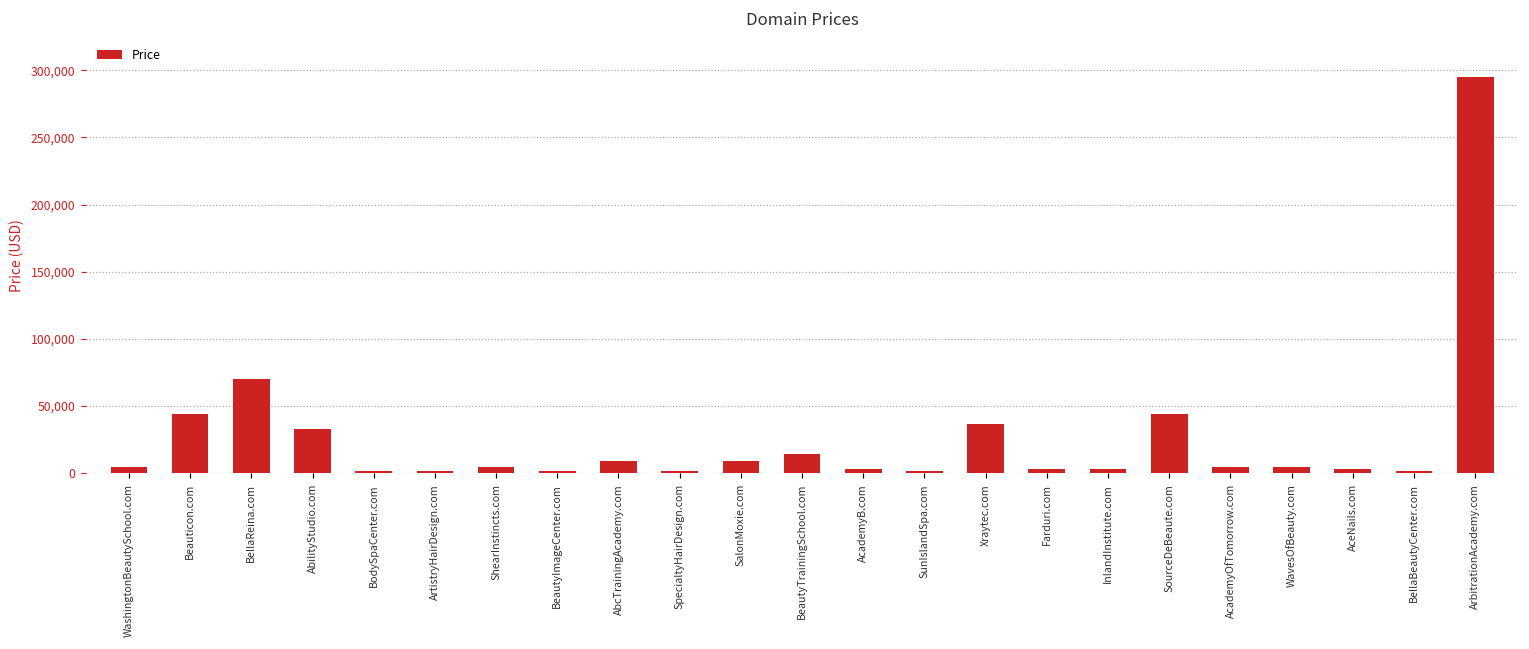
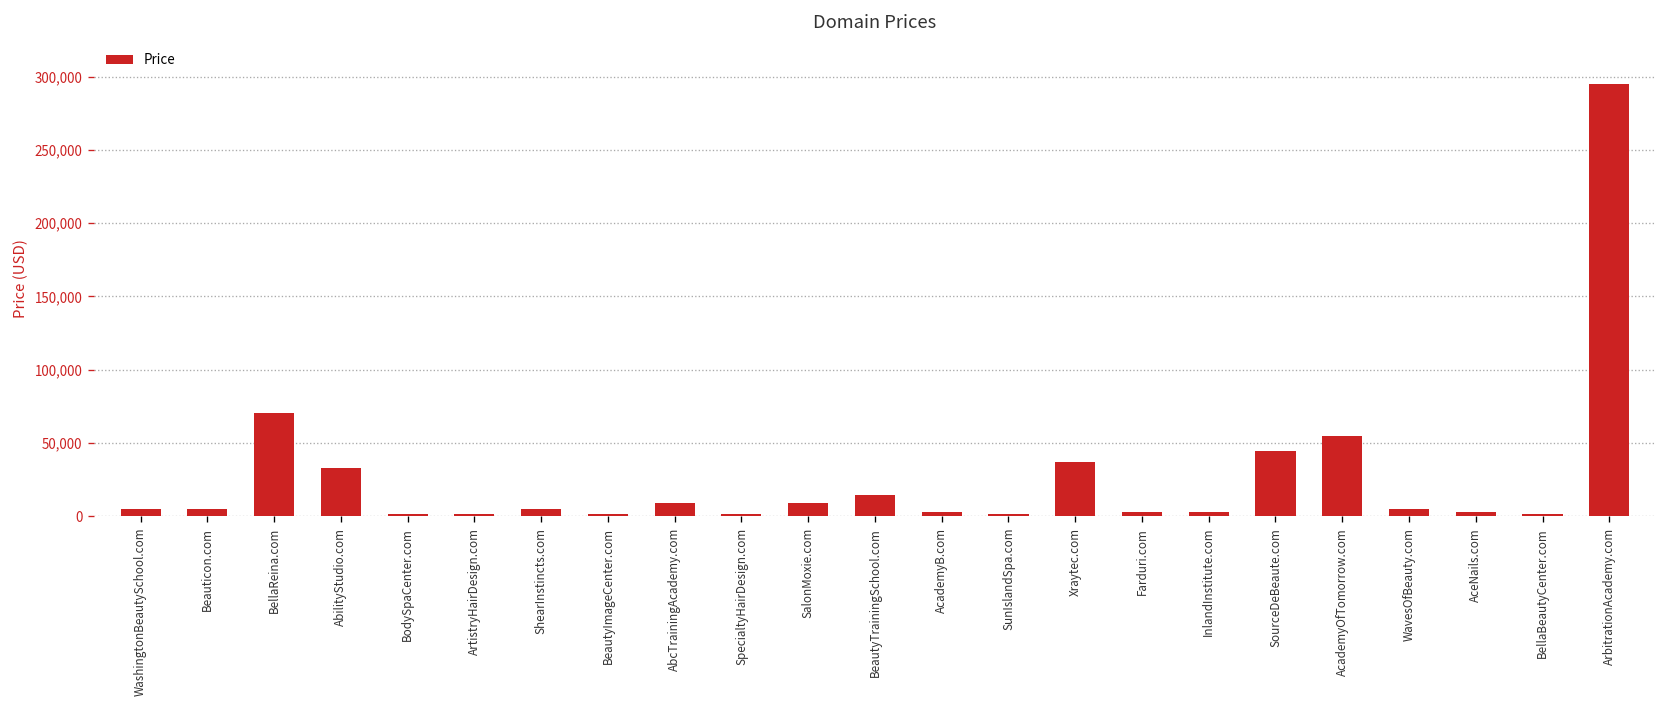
Beauticon.com: 44,000 -> 5,000
AcademyOfTomorrow.com: 5,000 -> 55,000
